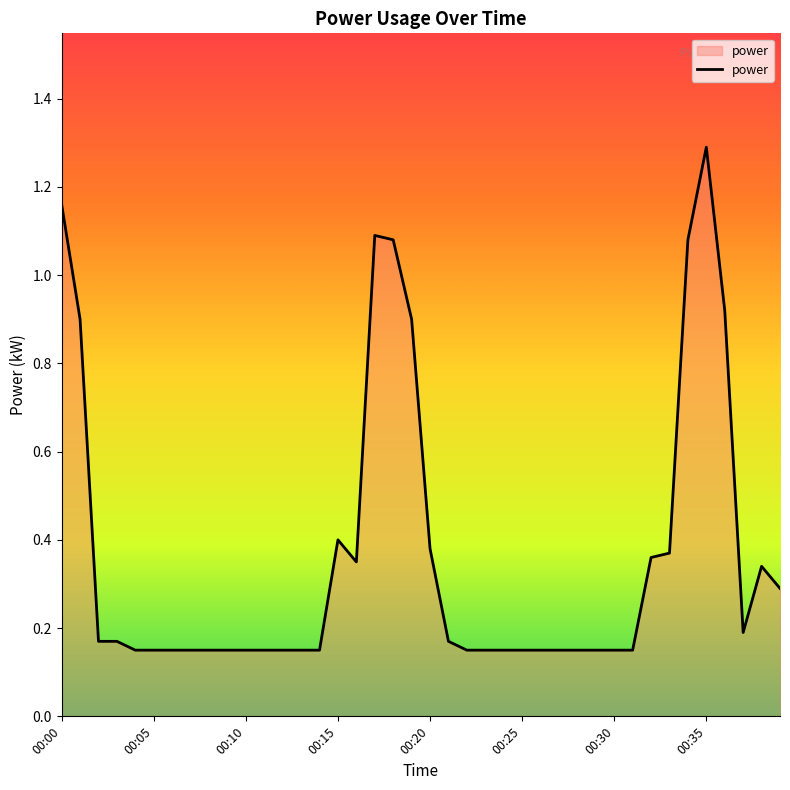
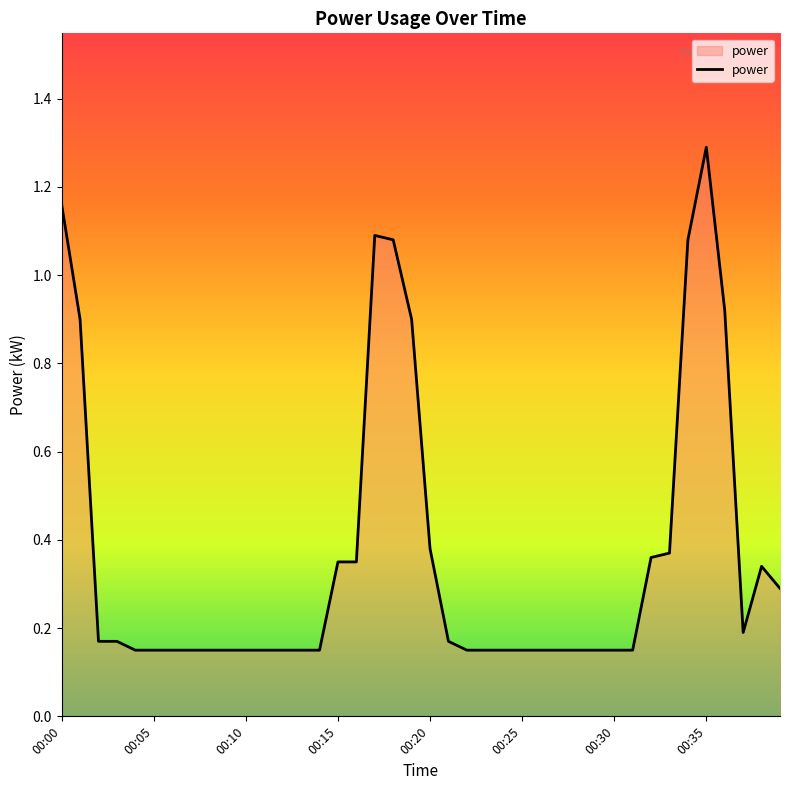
00:15: 0.40 -> 0.35
